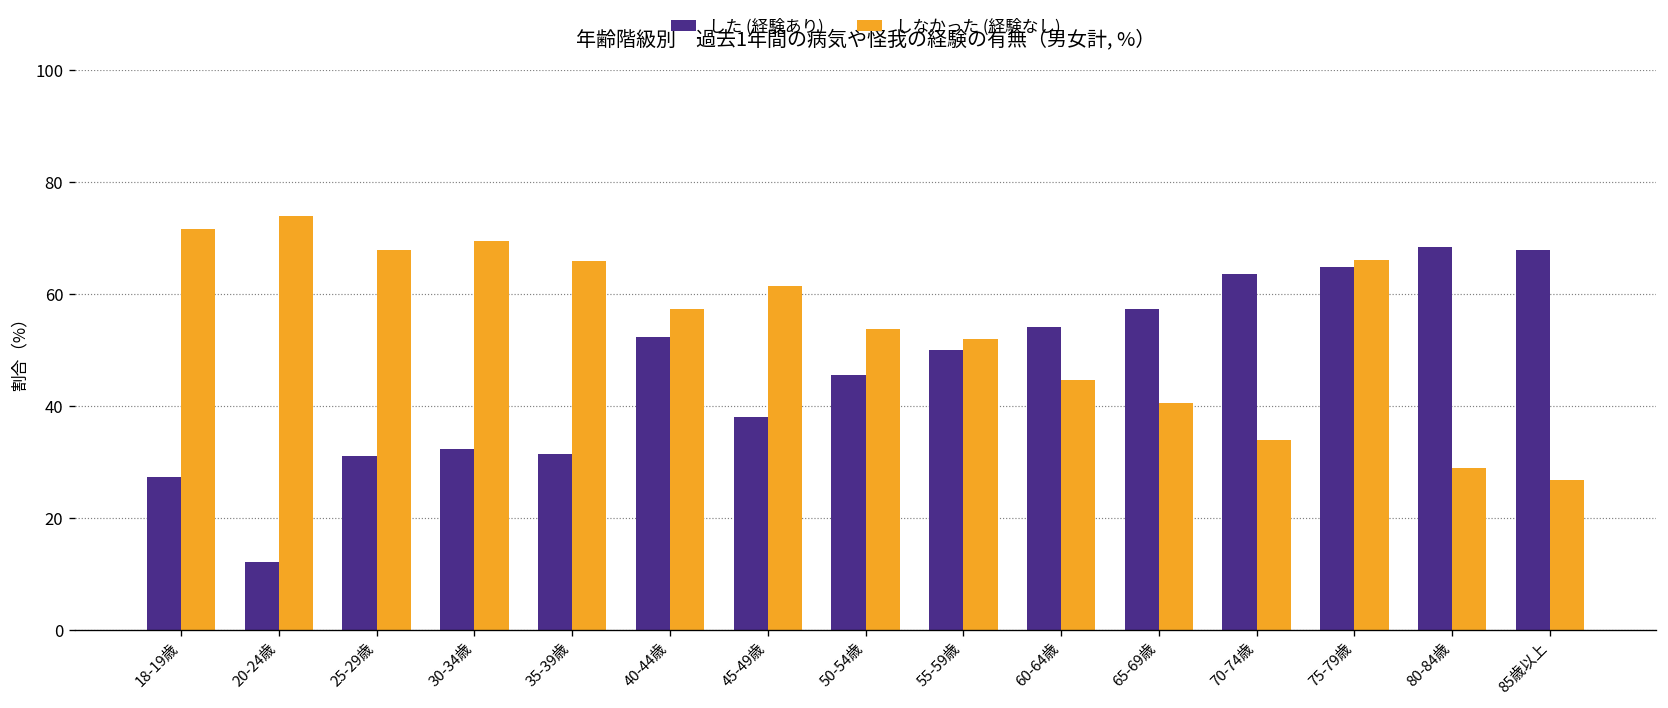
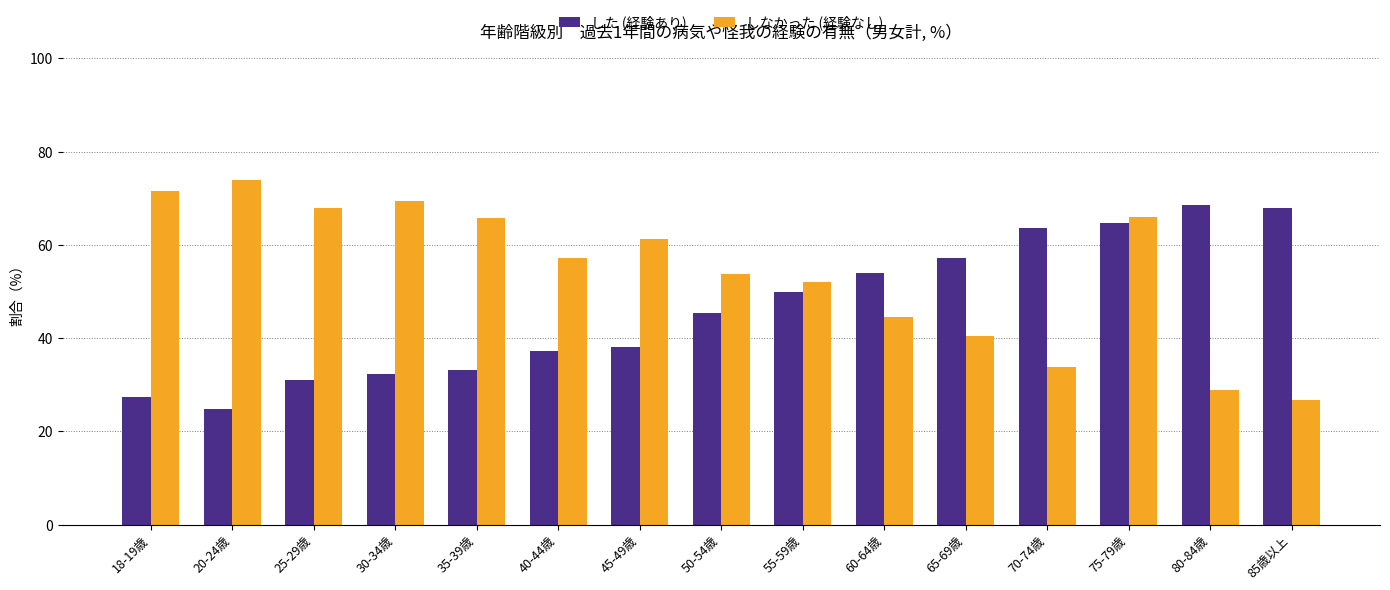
した (経験あり), 20-24歳: 12 -> 25
した (経験あり), 35-39歳: 31 -> 33
した (経験あり), 40-44歳: 52 -> 37
